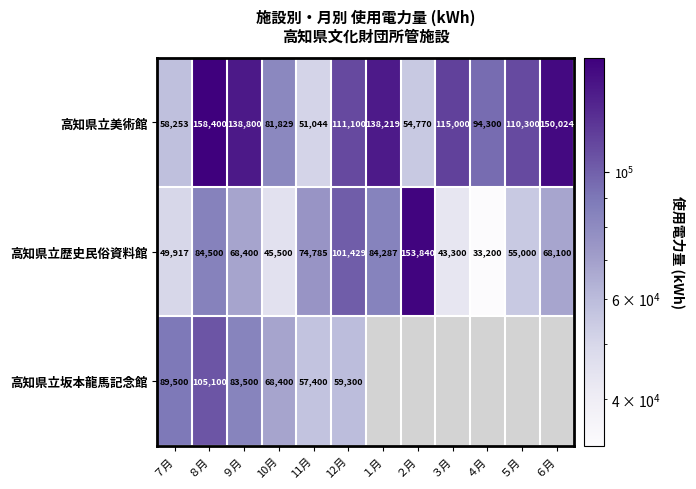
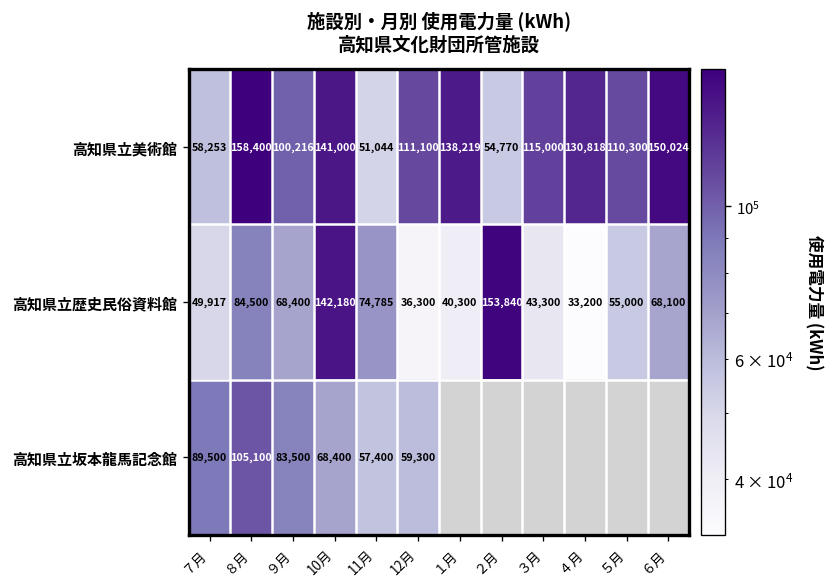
高知県立美術館, ９月: 138,800 -> 100,216
高知県立美術館, 10月: 81,829 -> 141,000
高知県立美術館, ４月: 94,300 -> 130,818
高知県立歴史民俗資料館, 10月: 45,500 -> 142,180
高知県立歴史民俗資料館, 12月: 101,429 -> 36,300
高知県立歴史民俗資料館, １月: 84,287 -> 40,300
